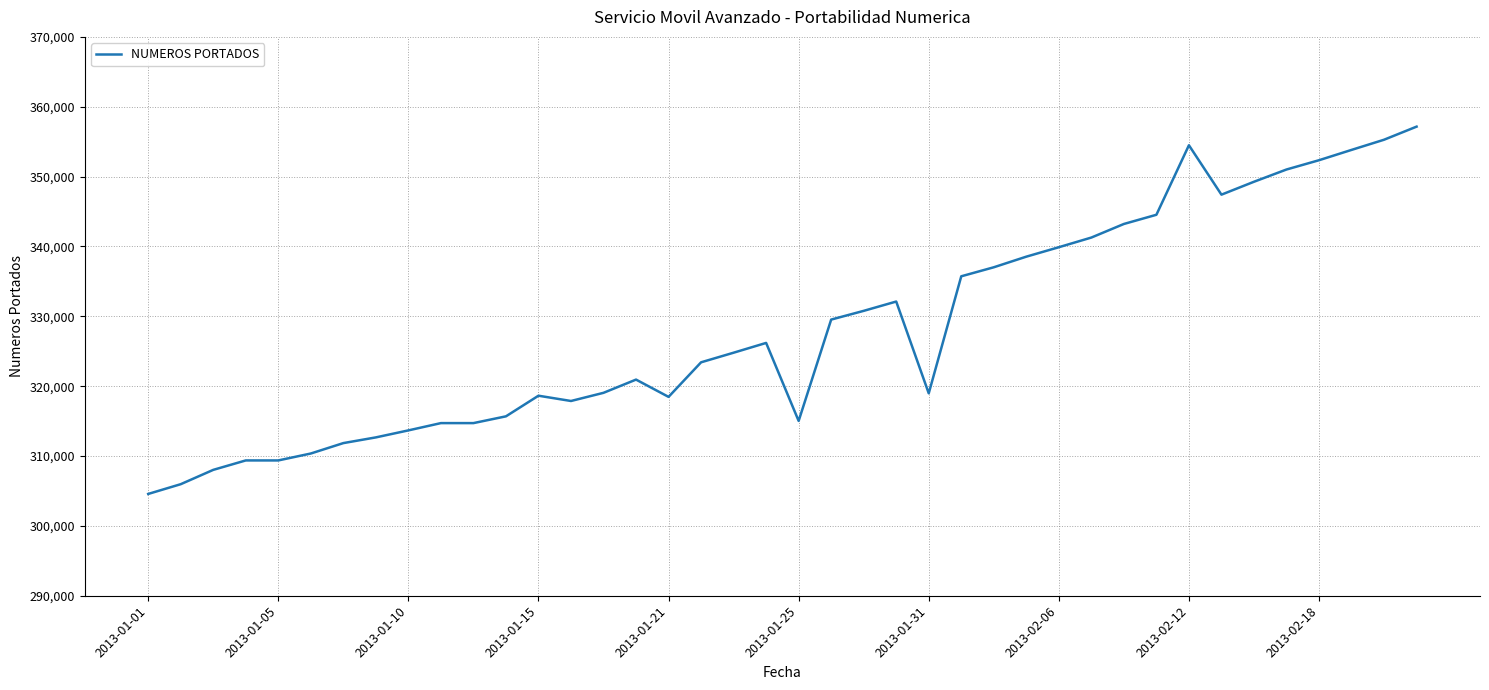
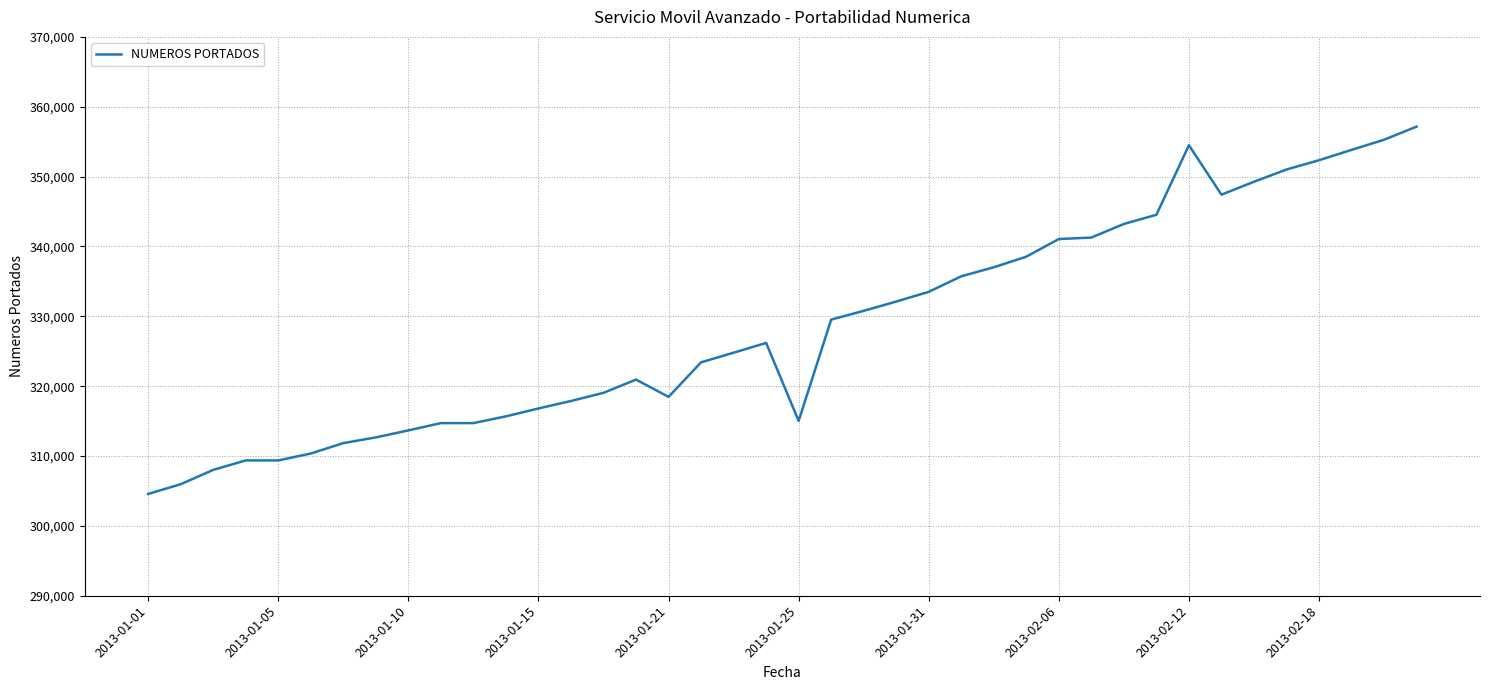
2013-01-15: 319,000 -> 317,000
2013-01-31: 319,000 -> 334,000
2013-02-06: 340,000 -> 341,000
